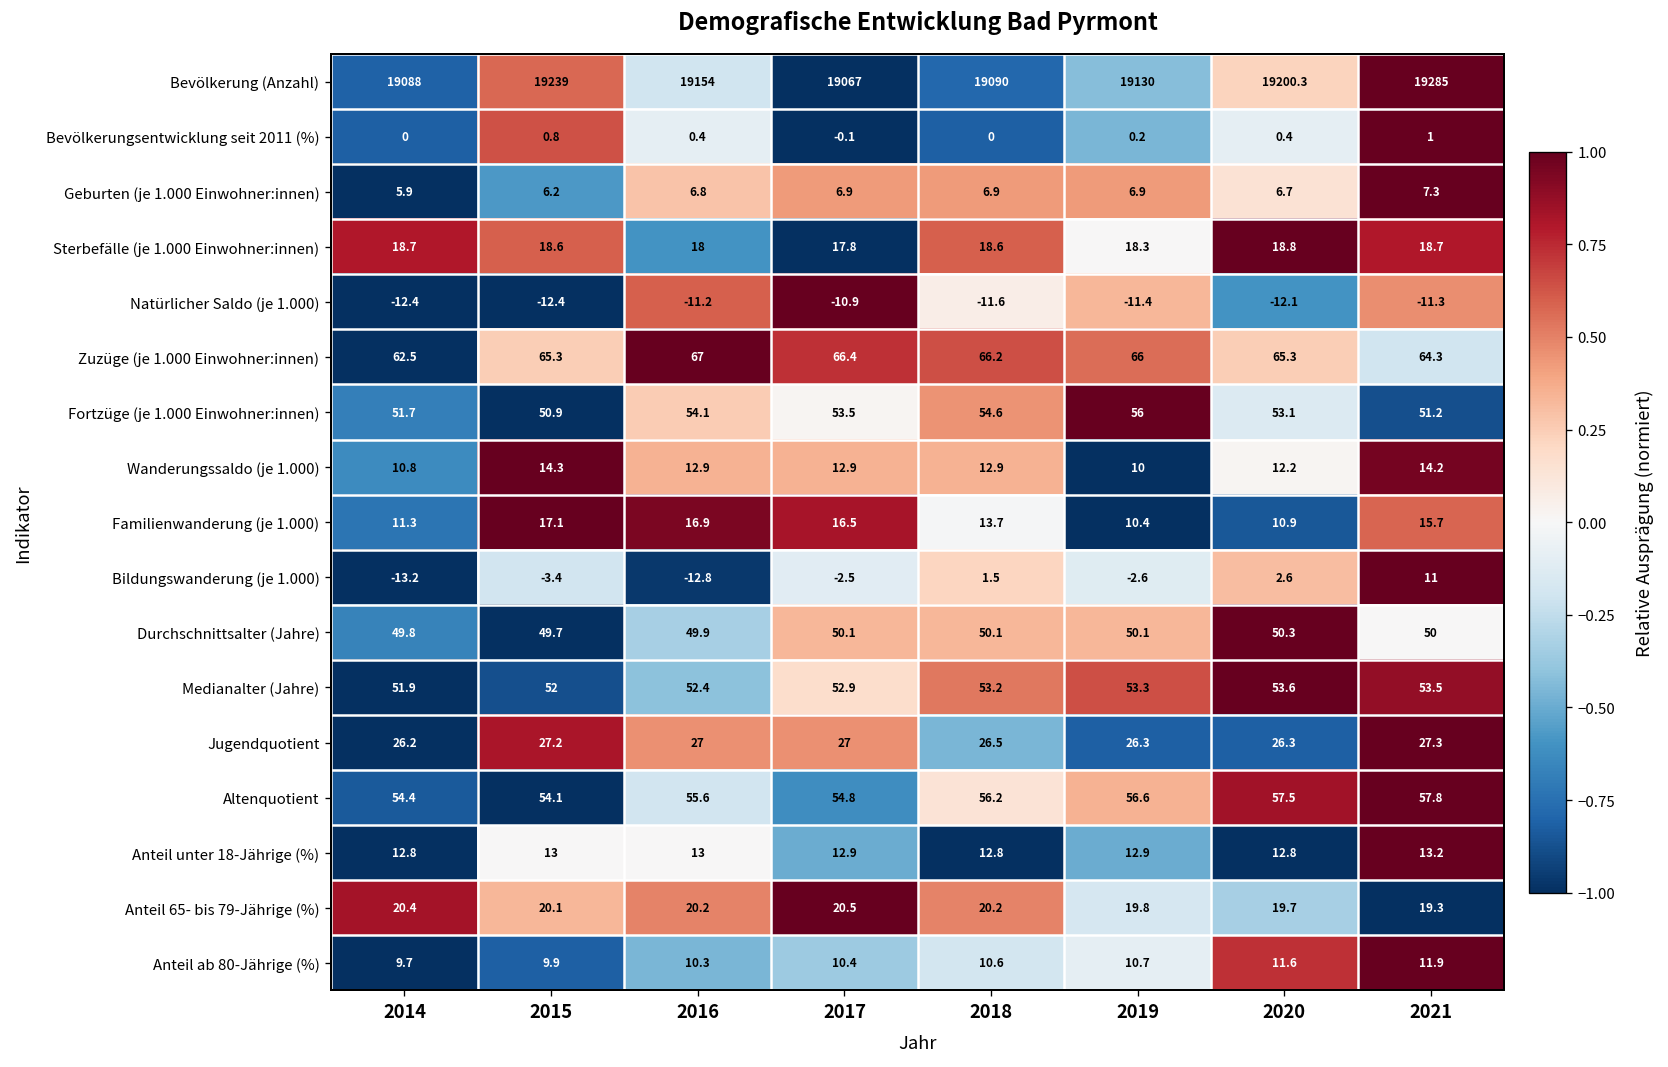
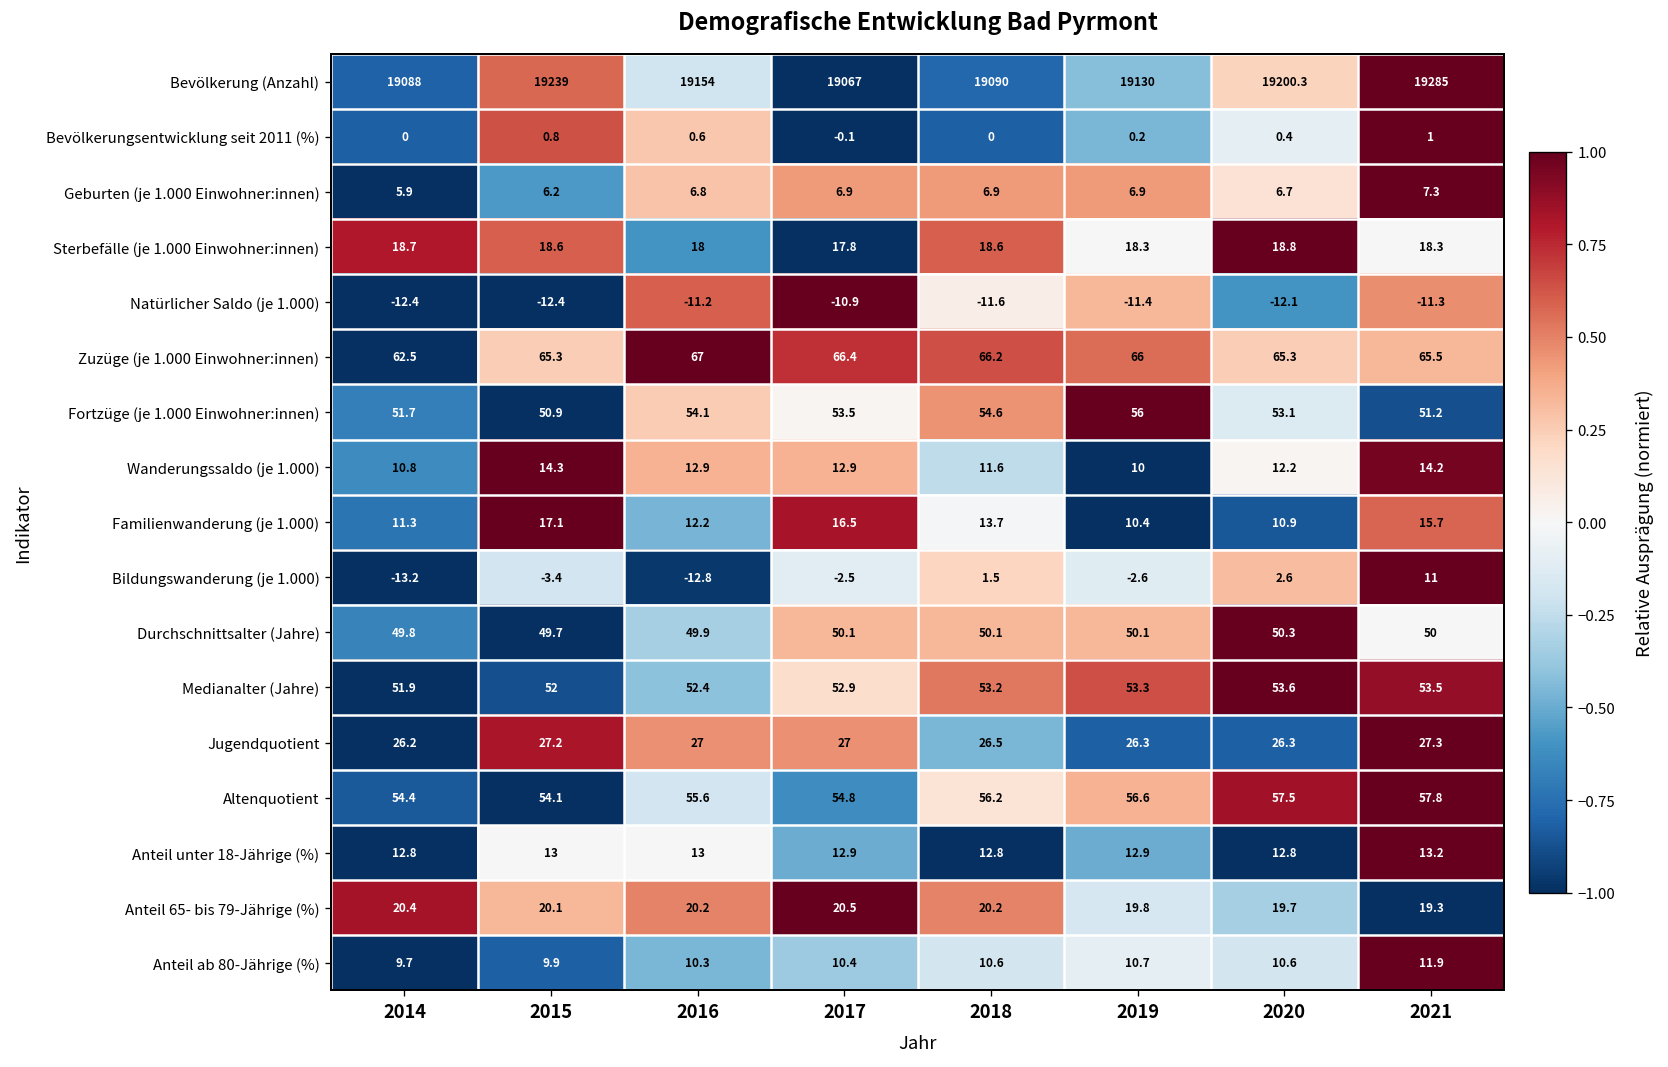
Bevölkerungsentwicklung seit 2011 (%), 2016: 0.4 -> 0.6
Sterbefälle (je 1.000 Einwohner:innen), 2021: 18.7 -> 18.3
Zuzüge (je 1.000 Einwohner:innen), 2021: 64.3 -> 65.5
Wanderungssaldo (je 1.000), 2018: 12.9 -> 11.6
Familienwanderung (je 1.000), 2016: 16.9 -> 12.2
Anteil ab 80-Jährige (%), 2020: 11.6 -> 10.6
